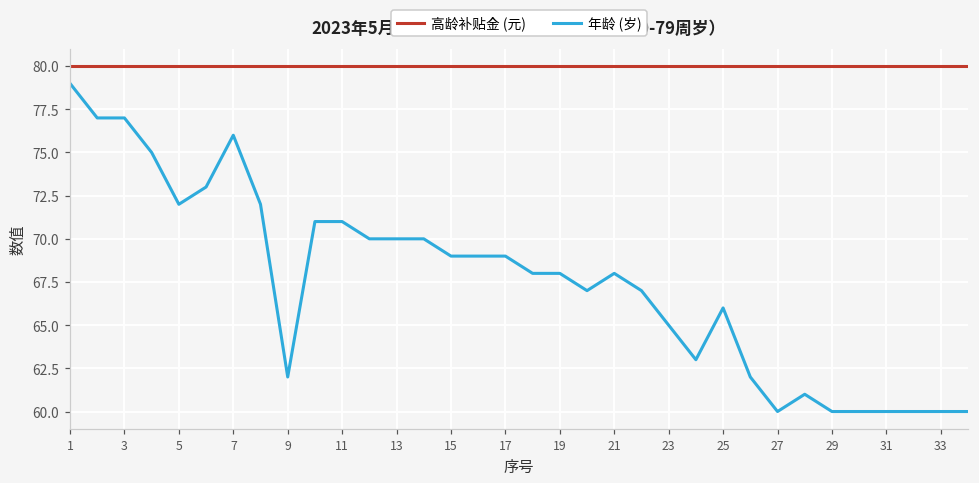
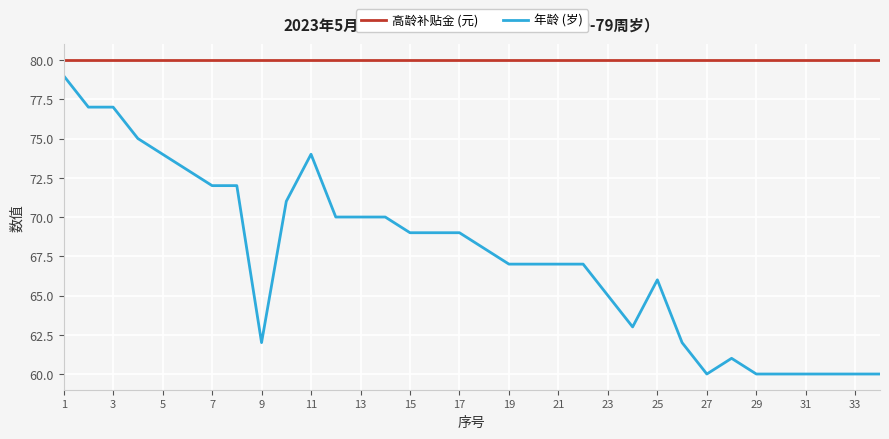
年龄 (岁), 5: 72 -> 74
年龄 (岁), 7: 76 -> 72
年龄 (岁), 11: 71 -> 74
年龄 (岁), 19: 68 -> 67
年龄 (岁), 21: 68 -> 67
